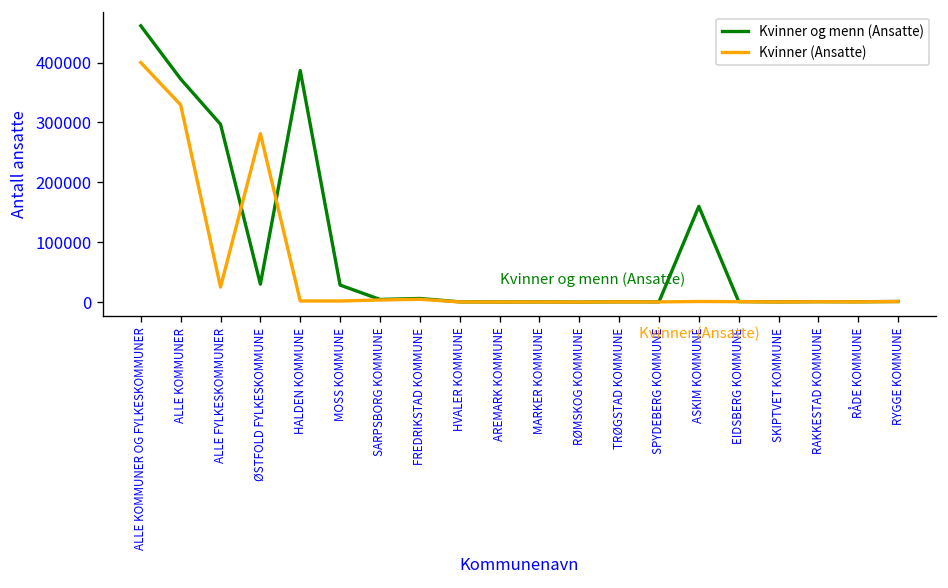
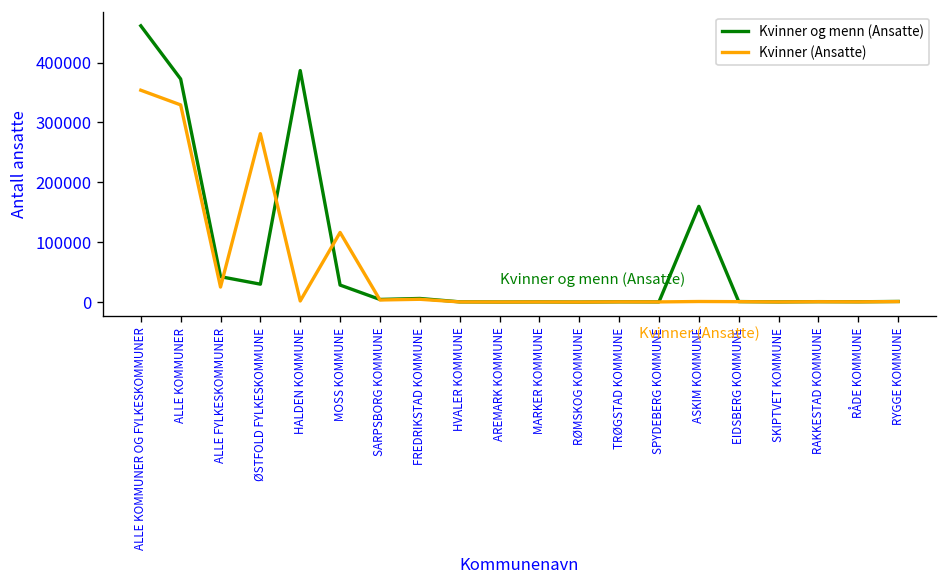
Kvinner (Ansatte), ALLE KOMMUNER OG FYLKESKOMMUNER: 400000 -> 350000
Kvinner og menn (Ansatte), ALLE FYLKESKOMMUNER: 300000 -> 40000
Kvinner (Ansatte), MOSS KOMMUNE: 0 -> 120000
